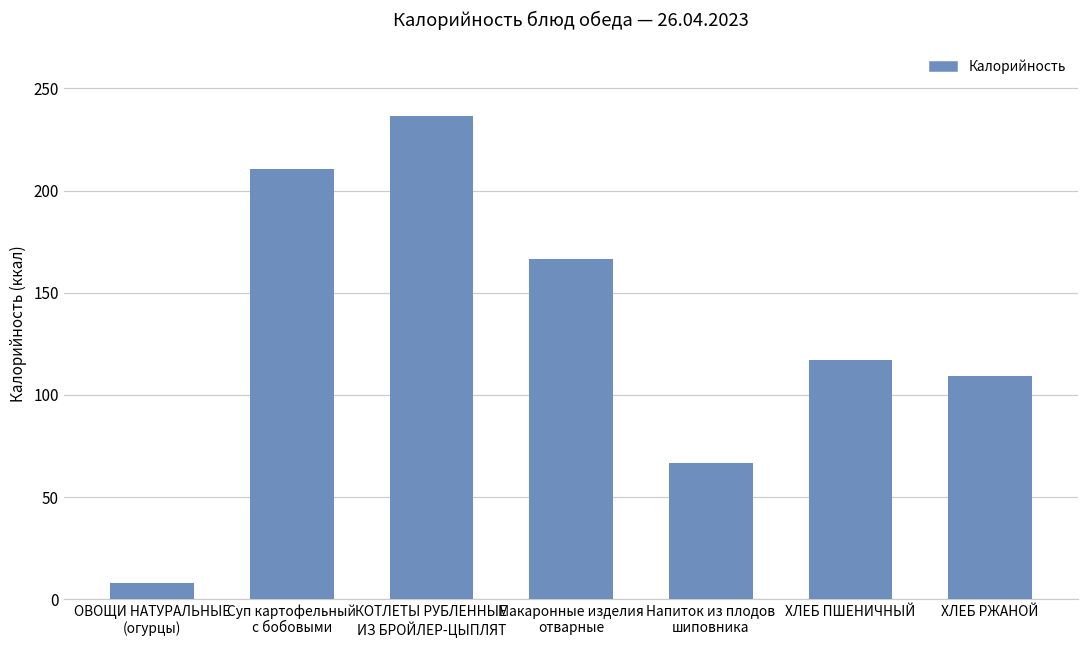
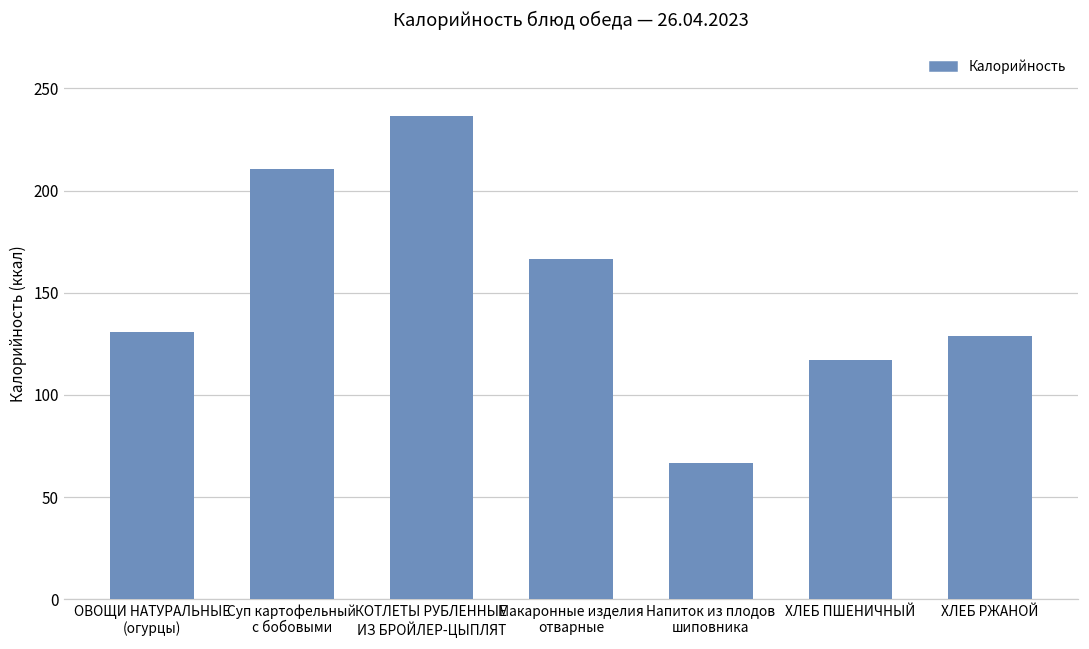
ОВОЩИ НАТУРАЛЬНЫЕ (огурцы): 8 -> 131
ХЛЕБ РЖАНОЙ: 109 -> 129
